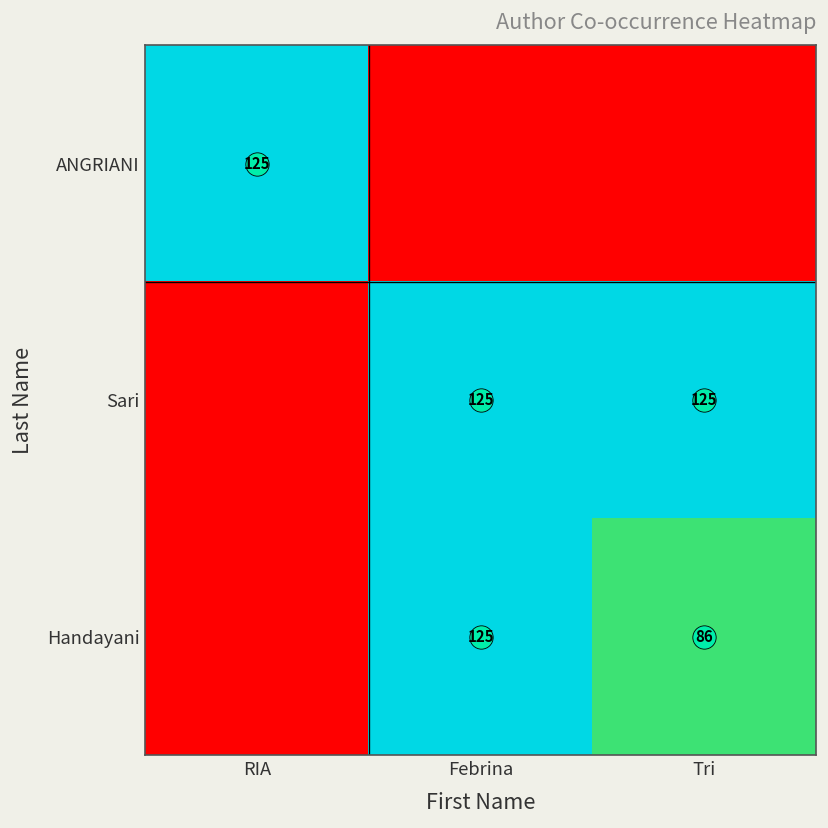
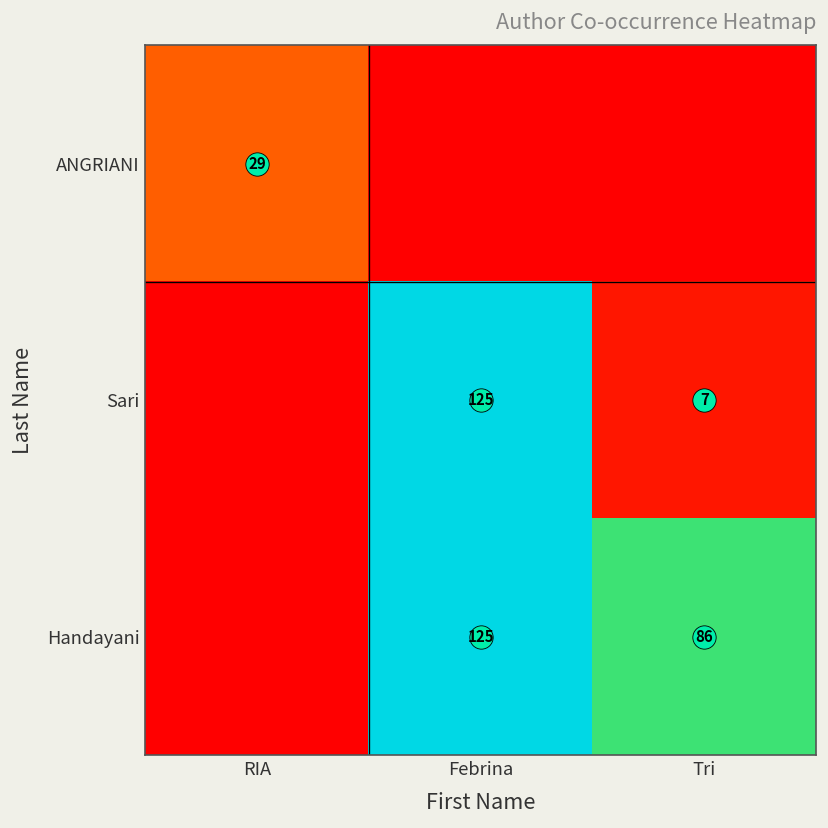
ANGRIANI, RIA: 125 -> 29
Sari, Tri: 125 -> 7
